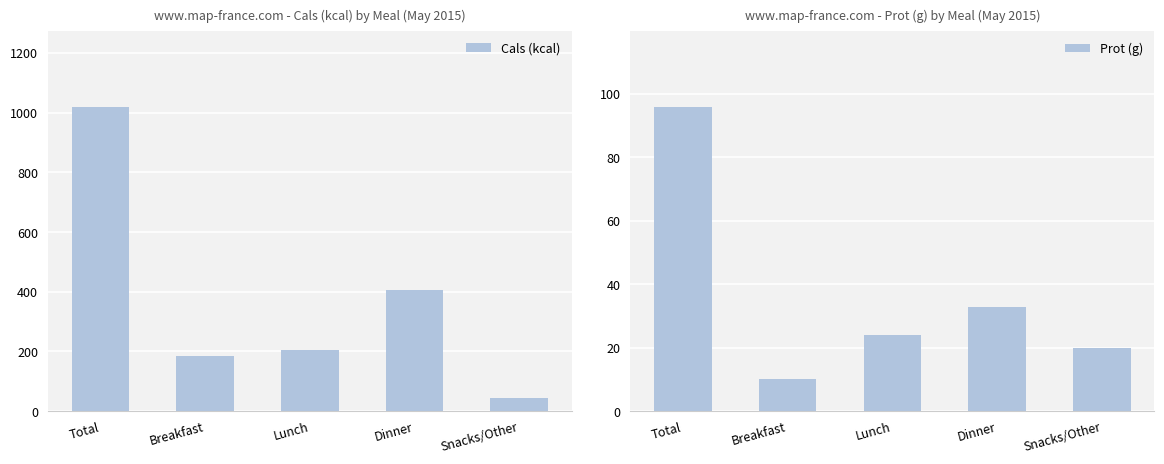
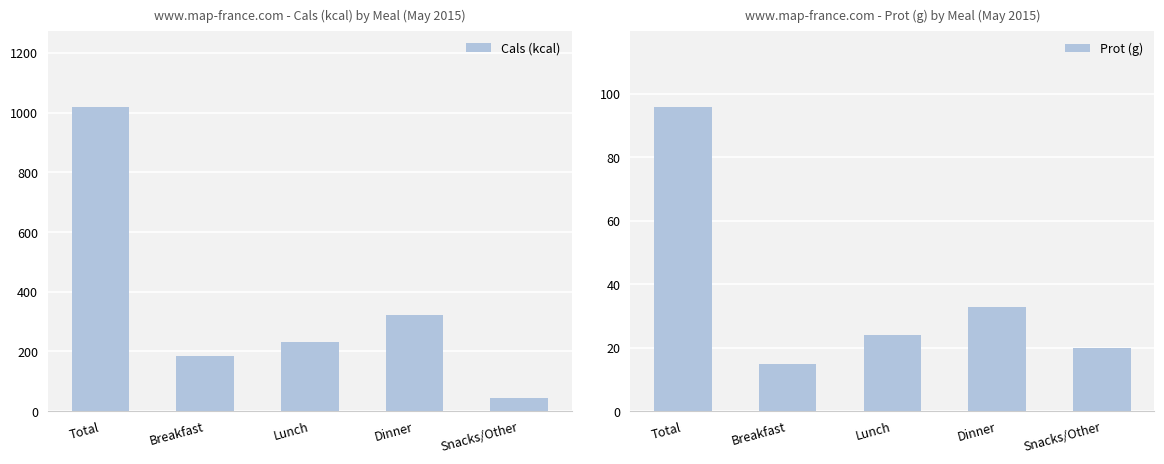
www.map-france.com - Cals (kcal) by Meal (May 2015), Lunch: 210 -> 230
www.map-france.com - Cals (kcal) by Meal (May 2015), Dinner: 410 -> 320
www.map-france.com - Prot (g) by Meal (May 2015), Breakfast: 10 -> 15
